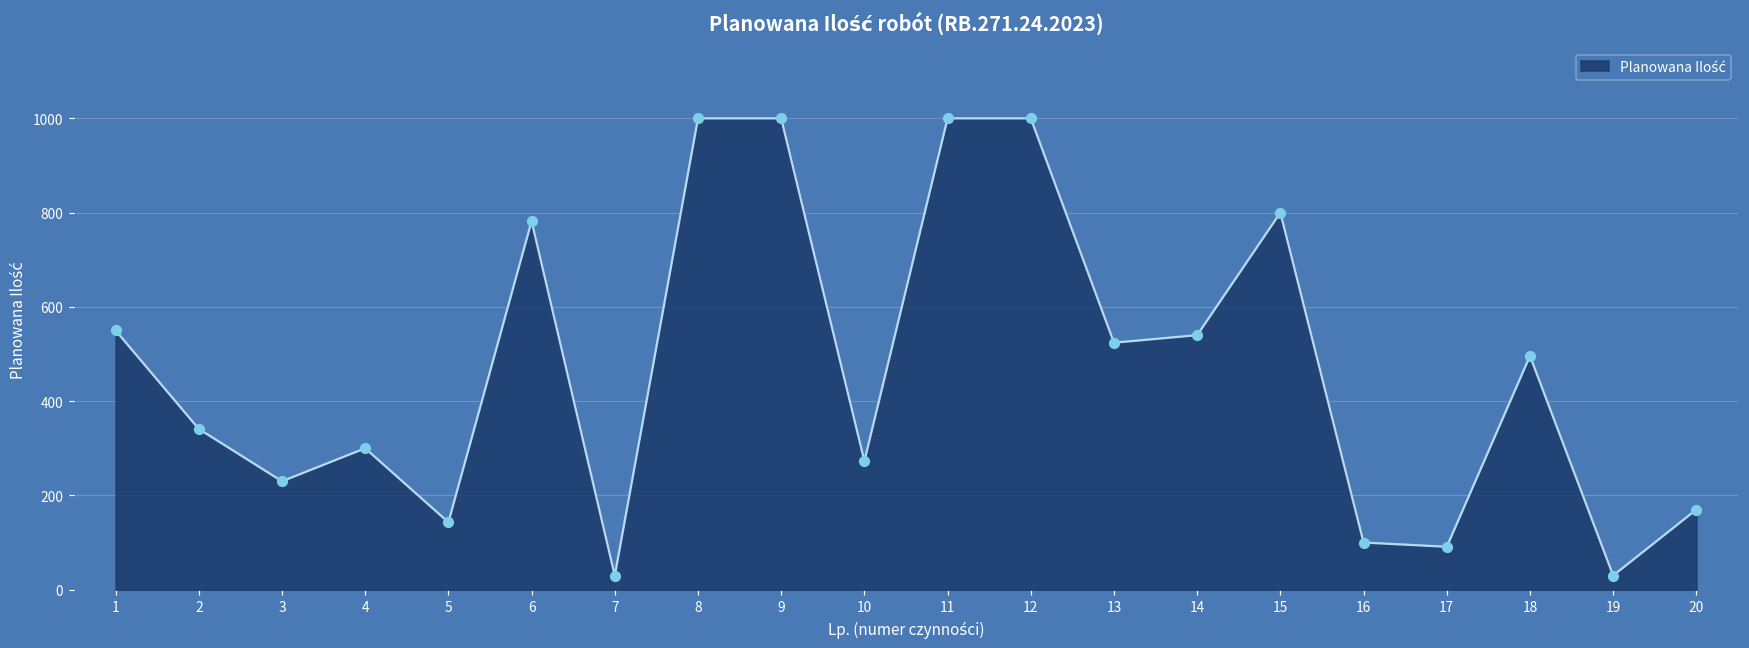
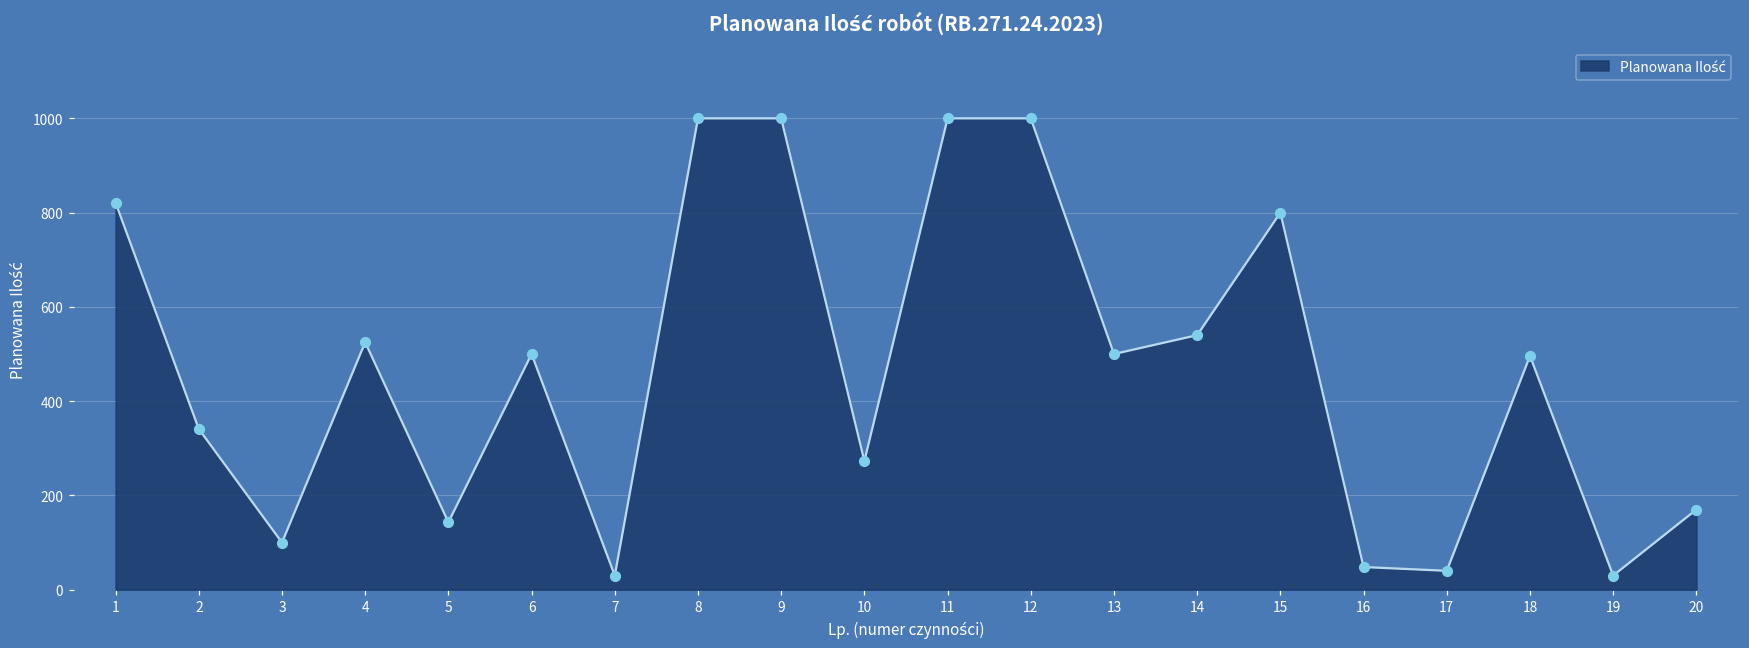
1: 550 -> 820
3: 230 -> 100
4: 300 -> 530
6: 780 -> 500
13: 520 -> 500
16: 100 -> 50
17: 90 -> 40
